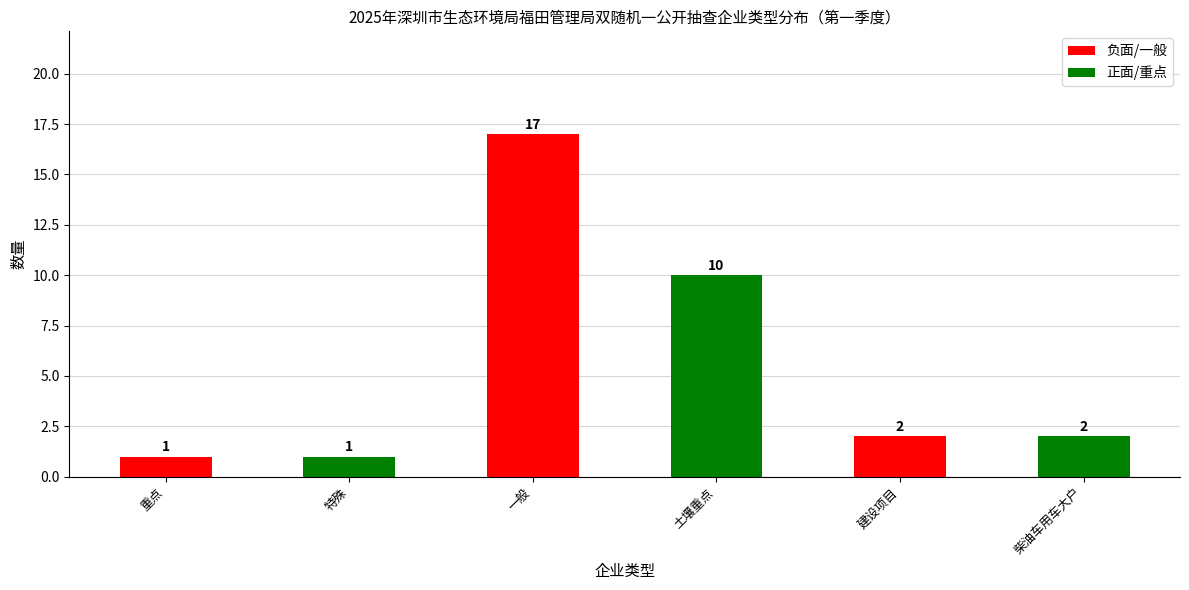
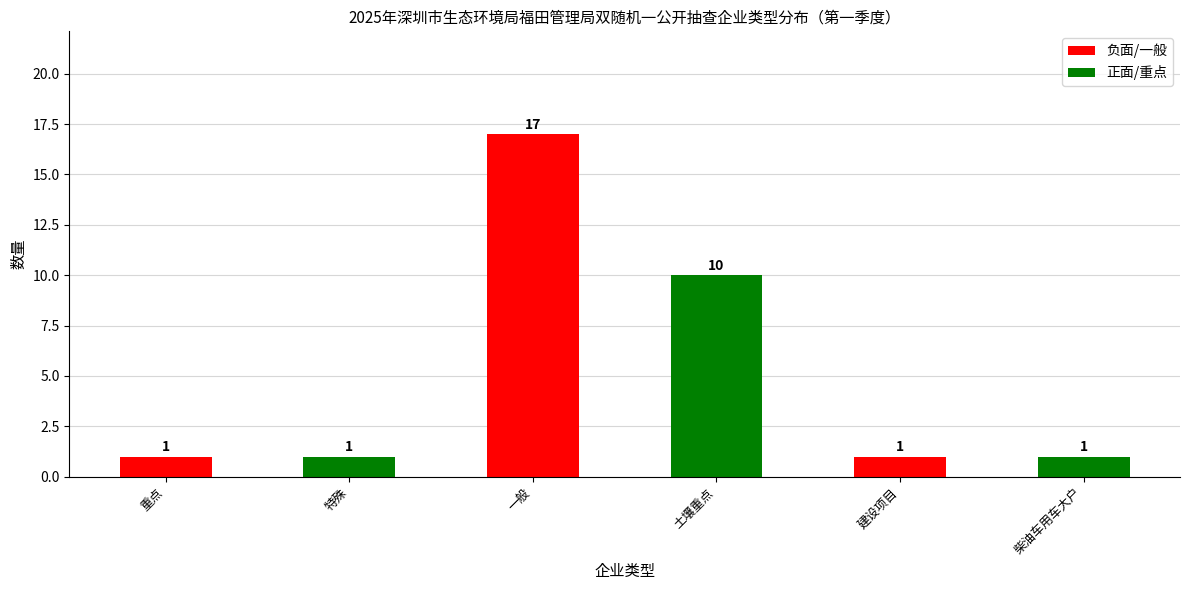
建设项目: 2 -> 1
柴油车用车大户: 2 -> 1
